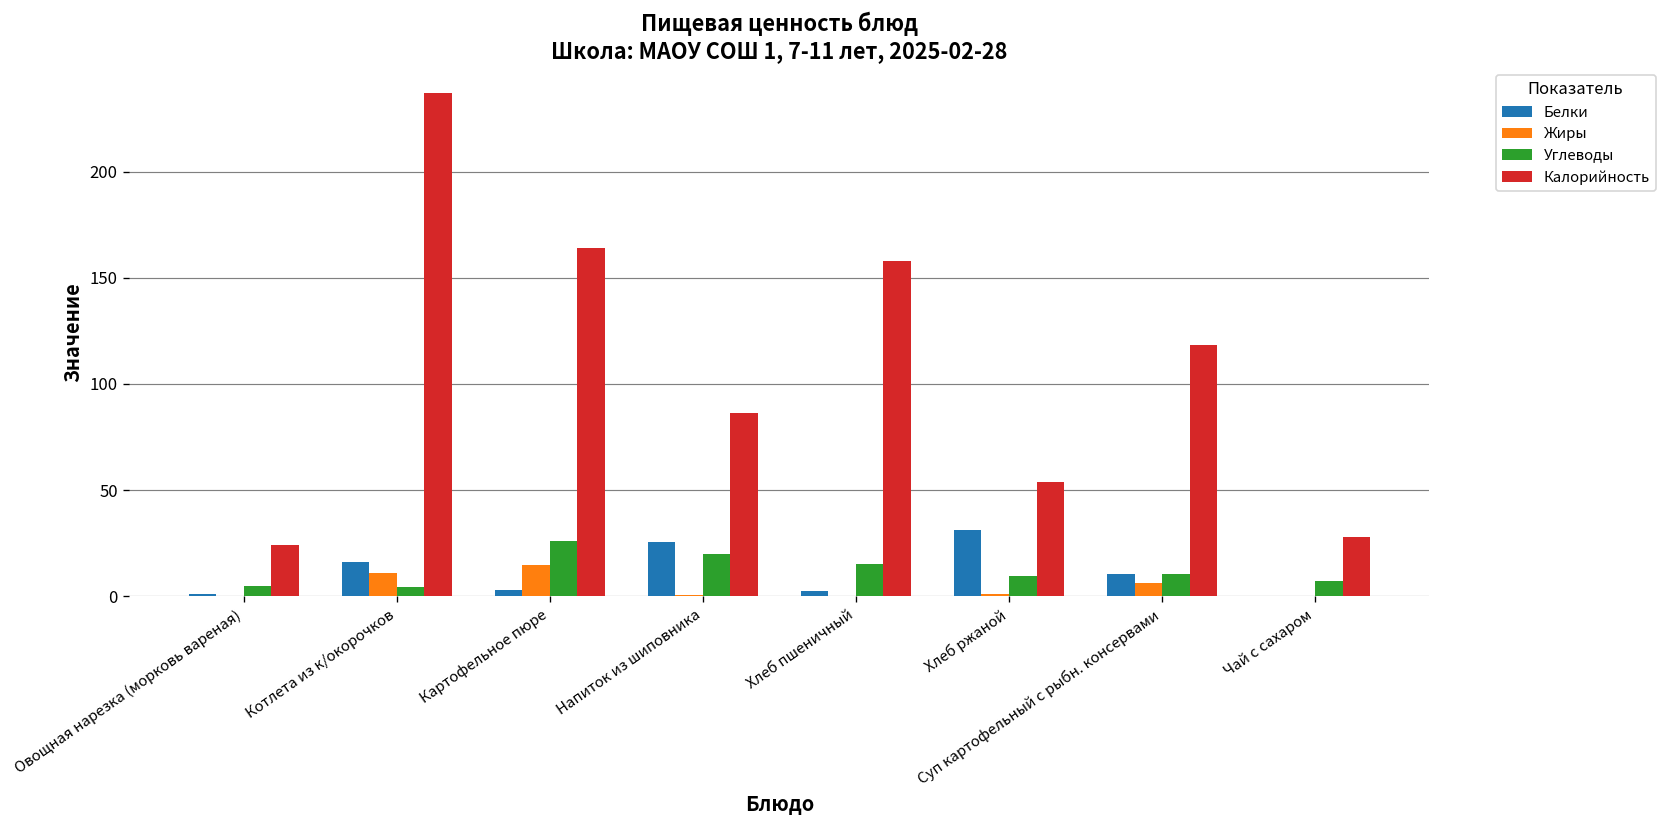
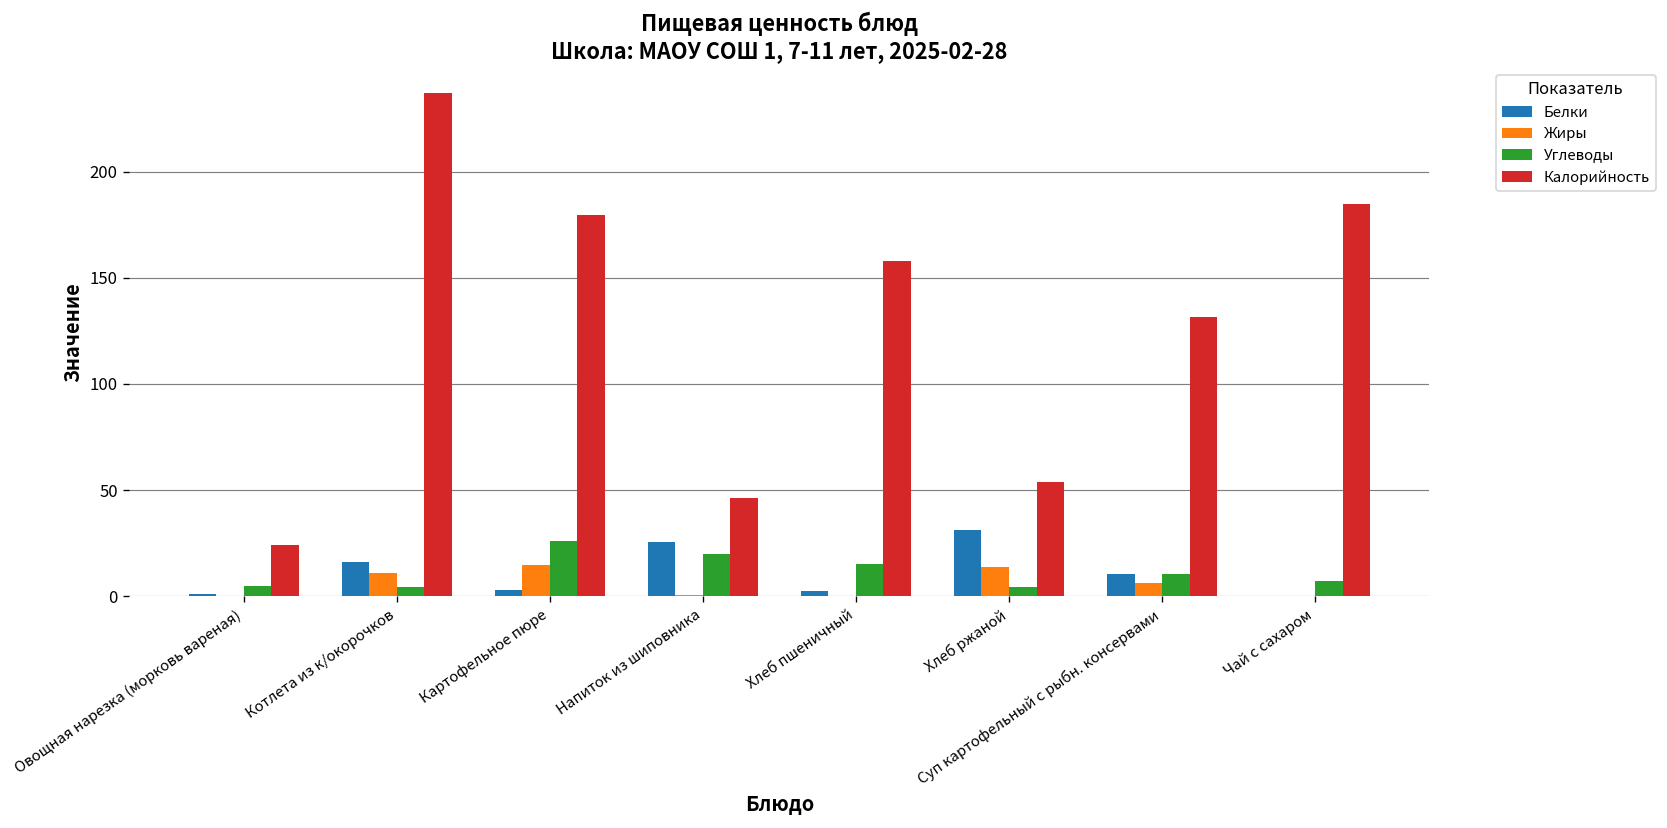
Калорийность, Картофельное пюре: 164 -> 180
Калорийность, Напиток из шиповника: 87 -> 46
Жиры, Хлеб ржаной: 1 -> 14
Углеводы, Хлеб ржаной: 10 -> 4
Калорийность, Суп картофельный с рыбн. консервами: 118 -> 132
Калорийность, Чай с сахаром: 28 -> 185
